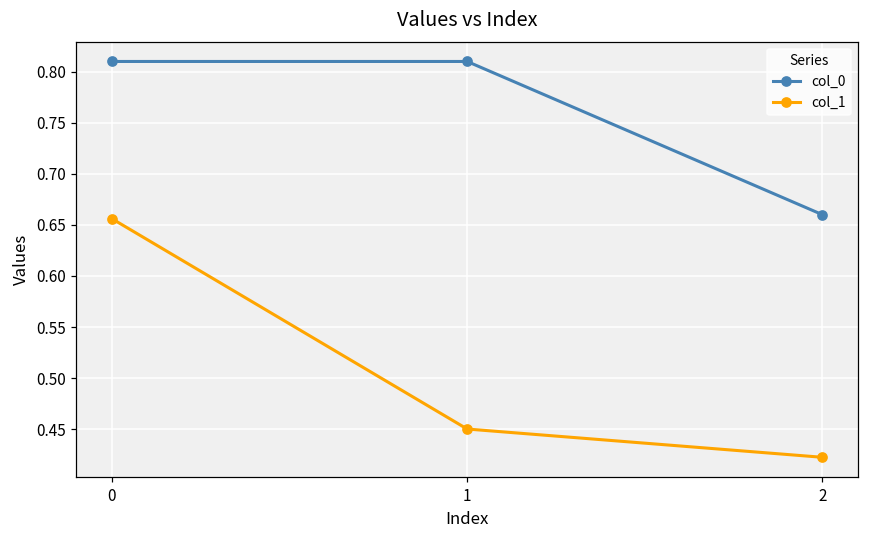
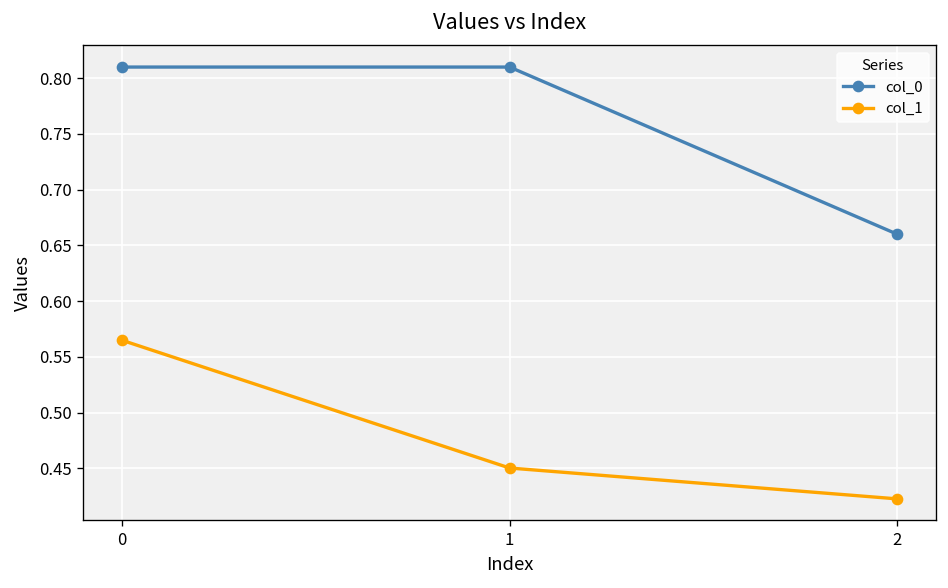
col_1, 0: 0.66 -> 0.56
